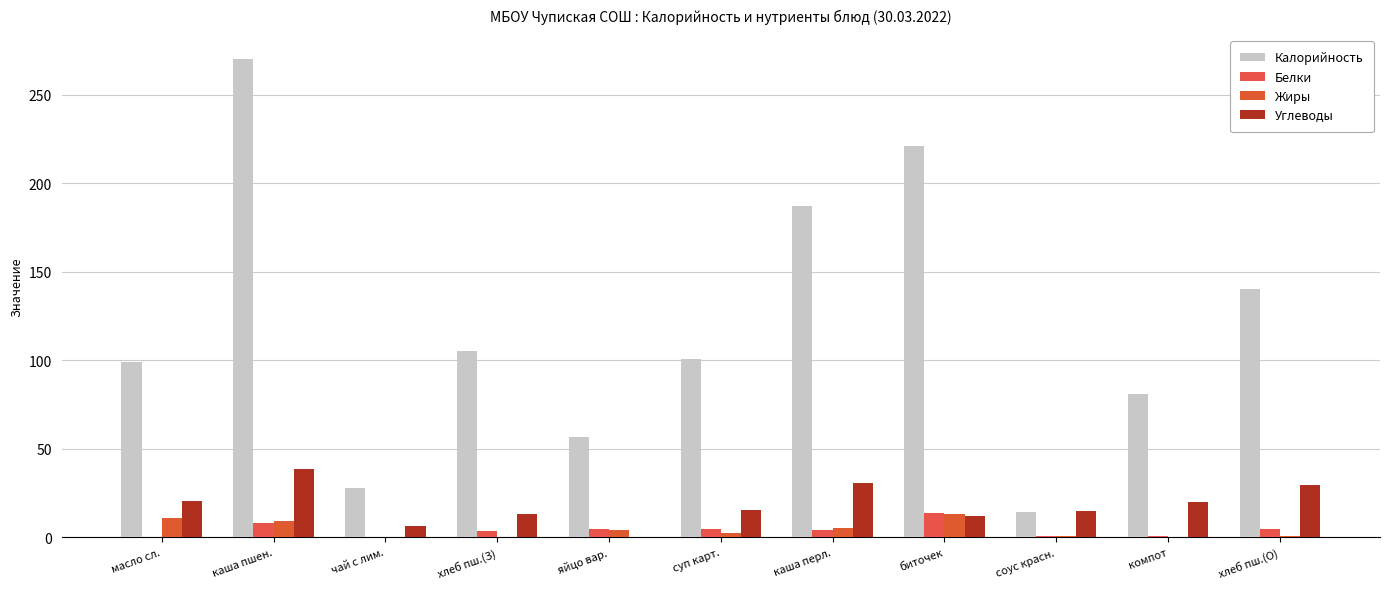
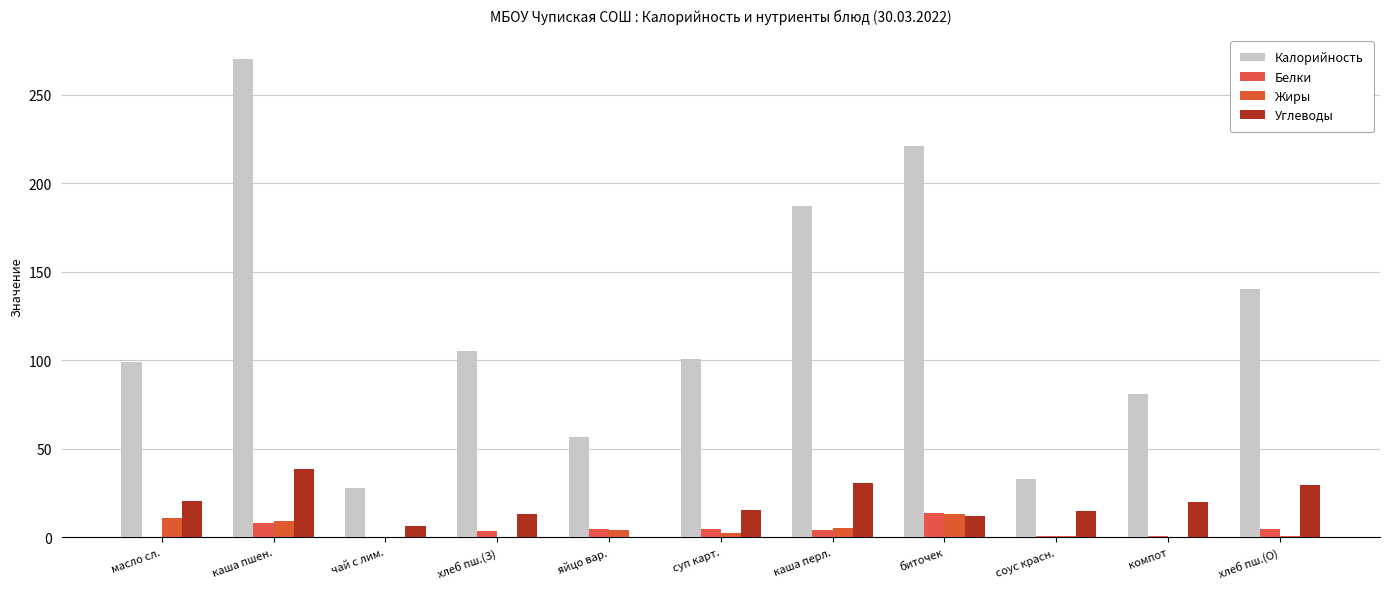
Калорийность, соус красн.: 14 -> 33
